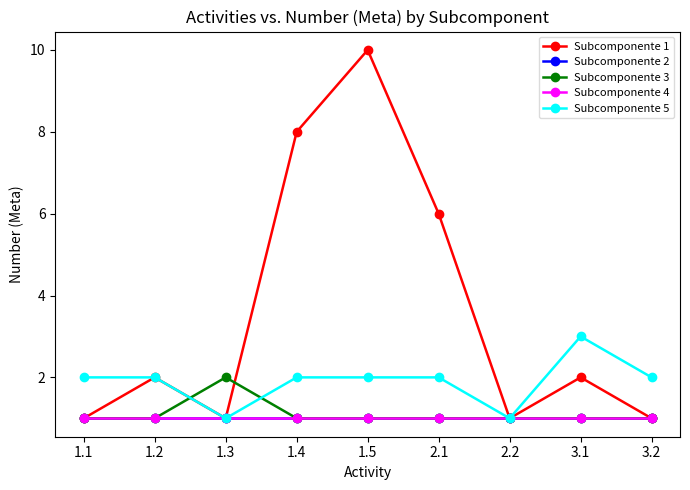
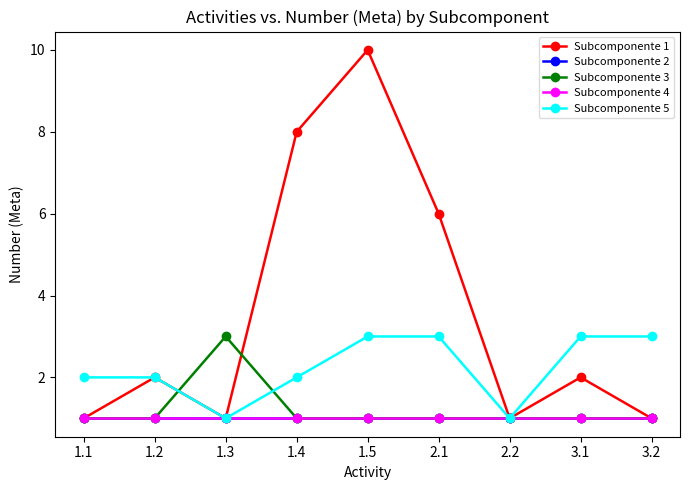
Subcomponente 3, 1.3: 2 -> 3
Subcomponente 5, 1.5: 2 -> 3
Subcomponente 5, 2.1: 2 -> 3
Subcomponente 5, 3.2: 2 -> 3
